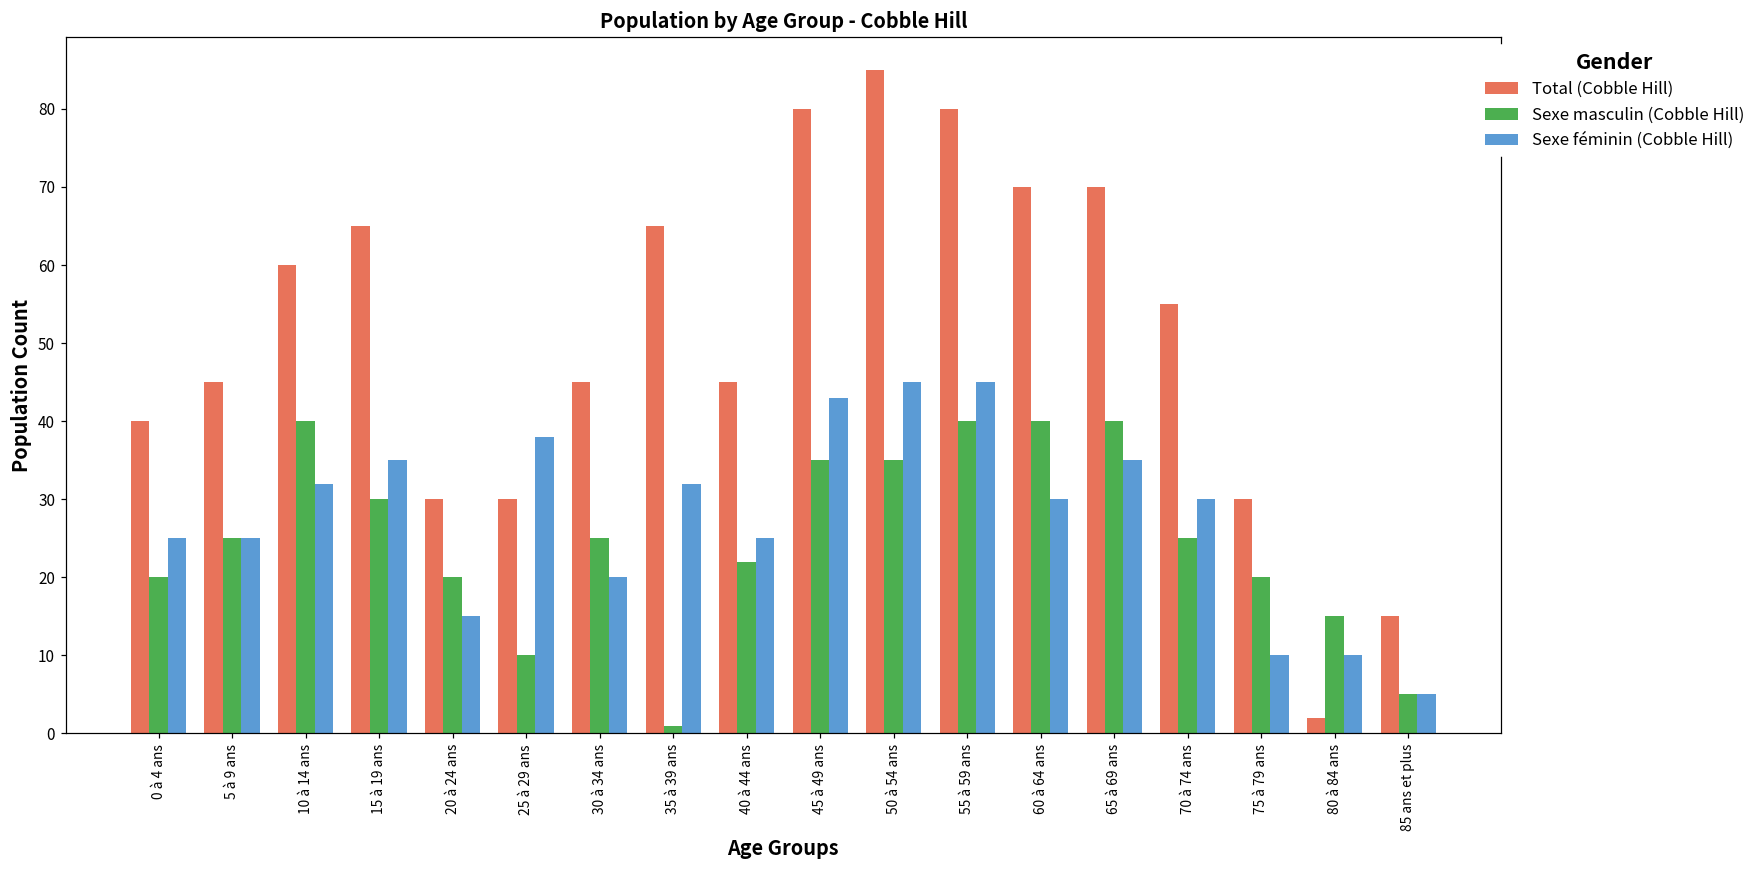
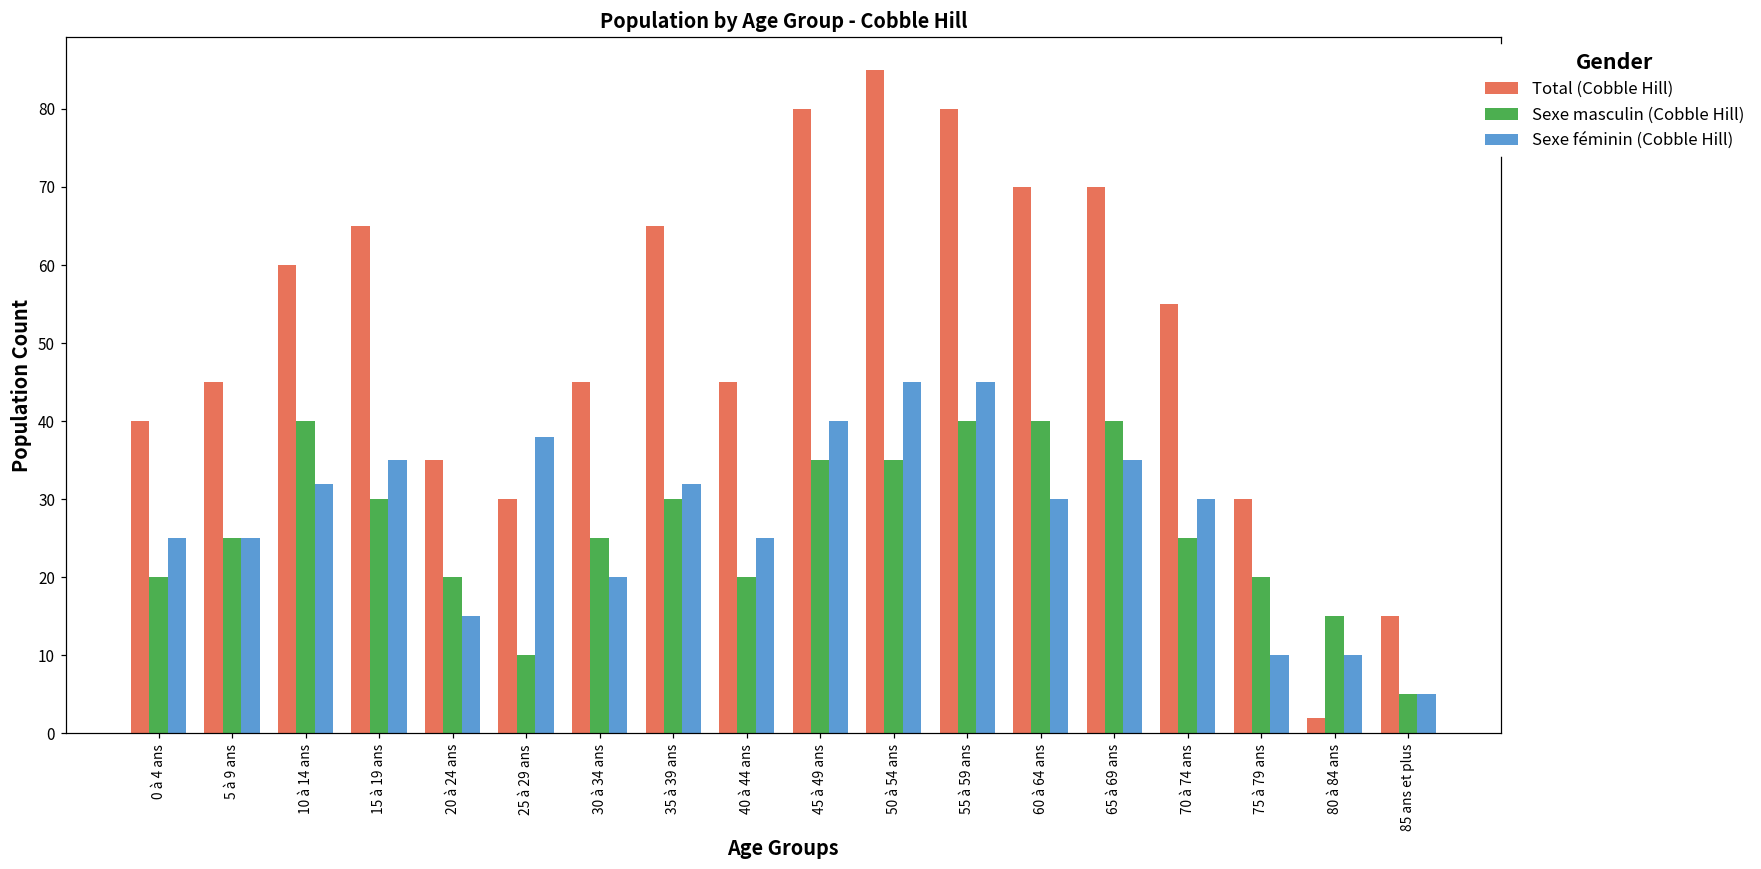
Total (Cobble Hill), 20 à 24 ans: 30 -> 35
Sexe masculin (Cobble Hill), 35 à 39 ans: 1 -> 30
Sexe masculin (Cobble Hill), 40 à 44 ans: 22 -> 20
Sexe féminin (Cobble Hill), 45 à 49 ans: 43 -> 40
